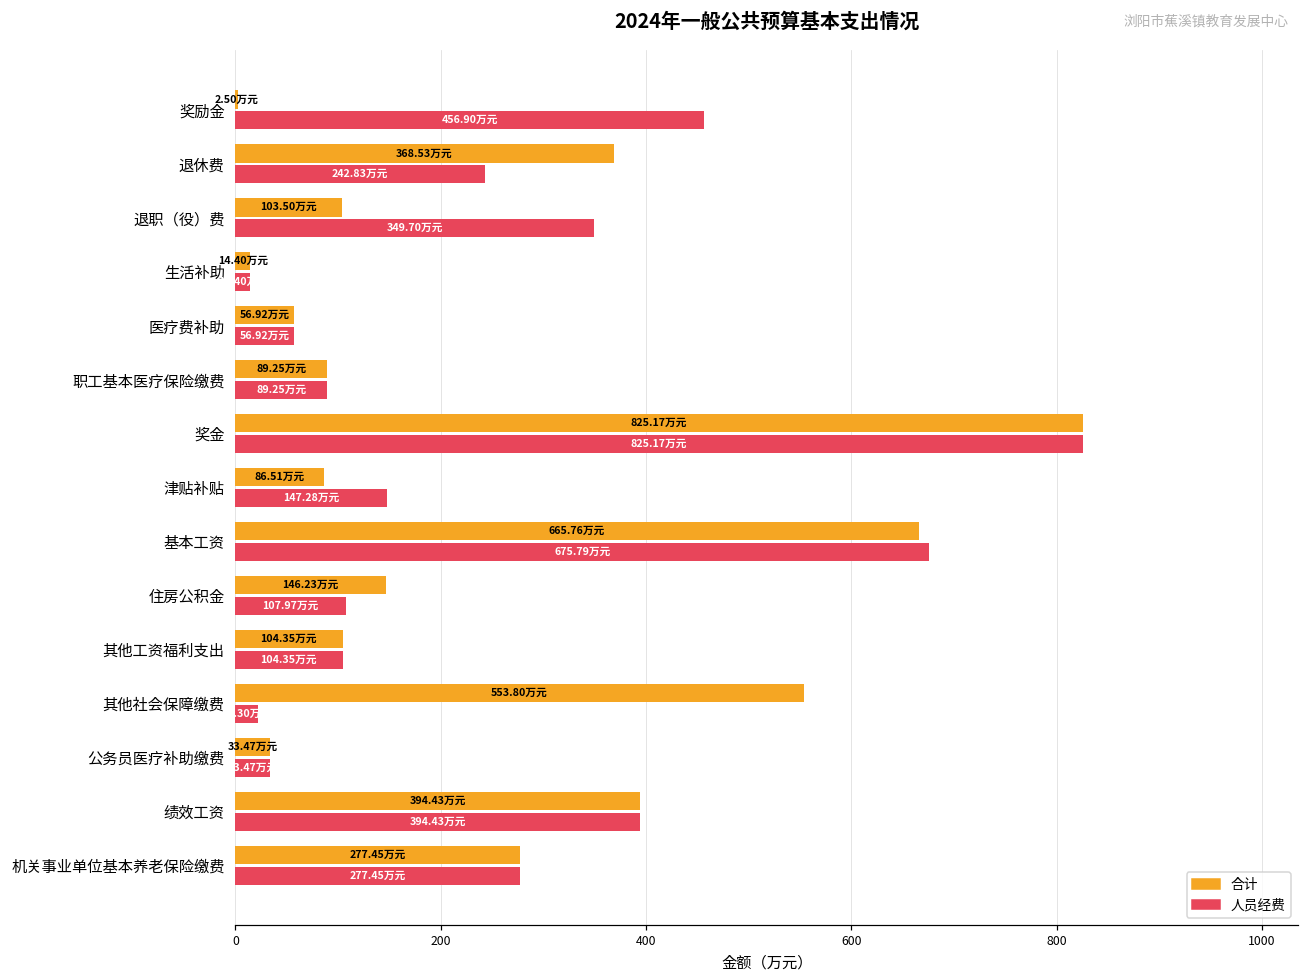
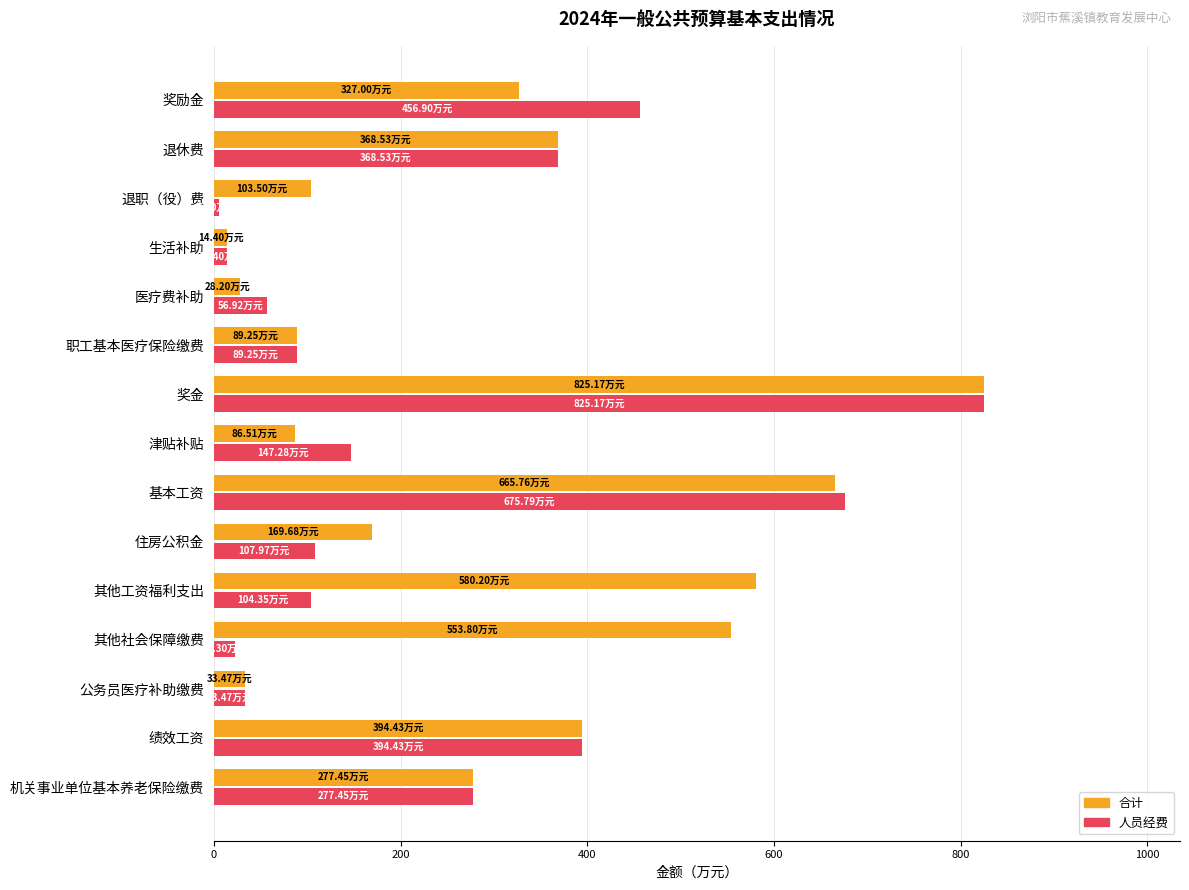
合计, 奖励金: 2.50 -> 327.00
人员经费, 退休费: 242.83 -> 368.53
人员经费, 退职（役）费: 350 -> 10
合计, 医疗费补助: 56.92 -> 28.20
合计, 住房公积金: 146.23 -> 169.68
合计, 其他工资福利支出: 104.35 -> 580.20
